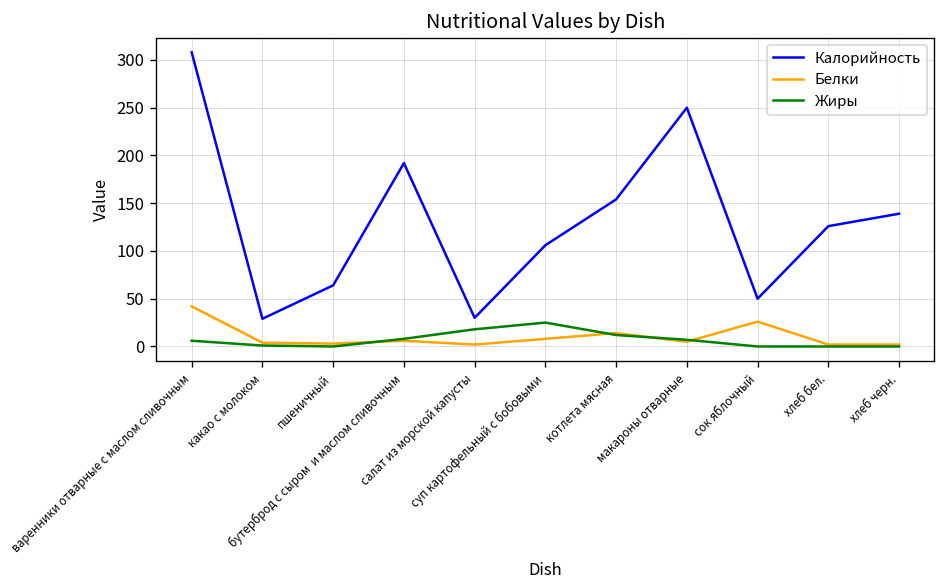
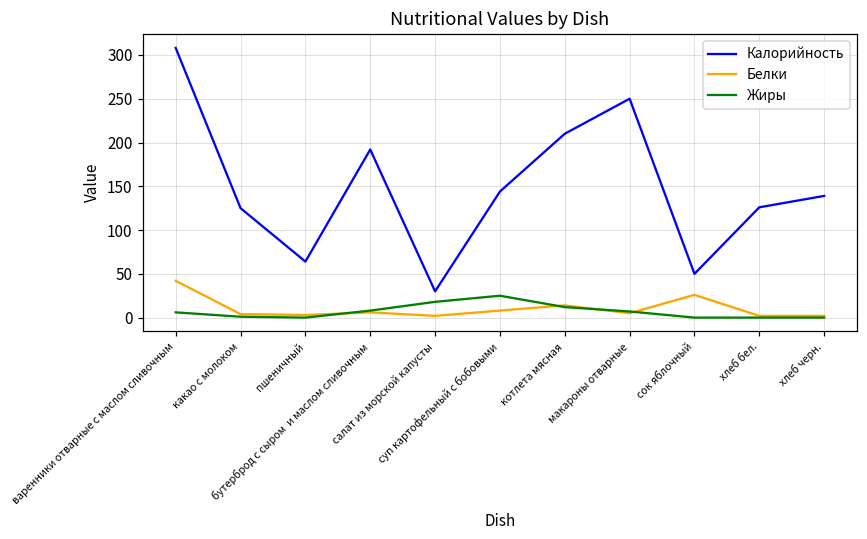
Калорийность, какао с молоком: 30 -> 130
Калорийность, суп картофельный с бобовыми: 110 -> 140
Калорийность, котлета мясная: 150 -> 210
